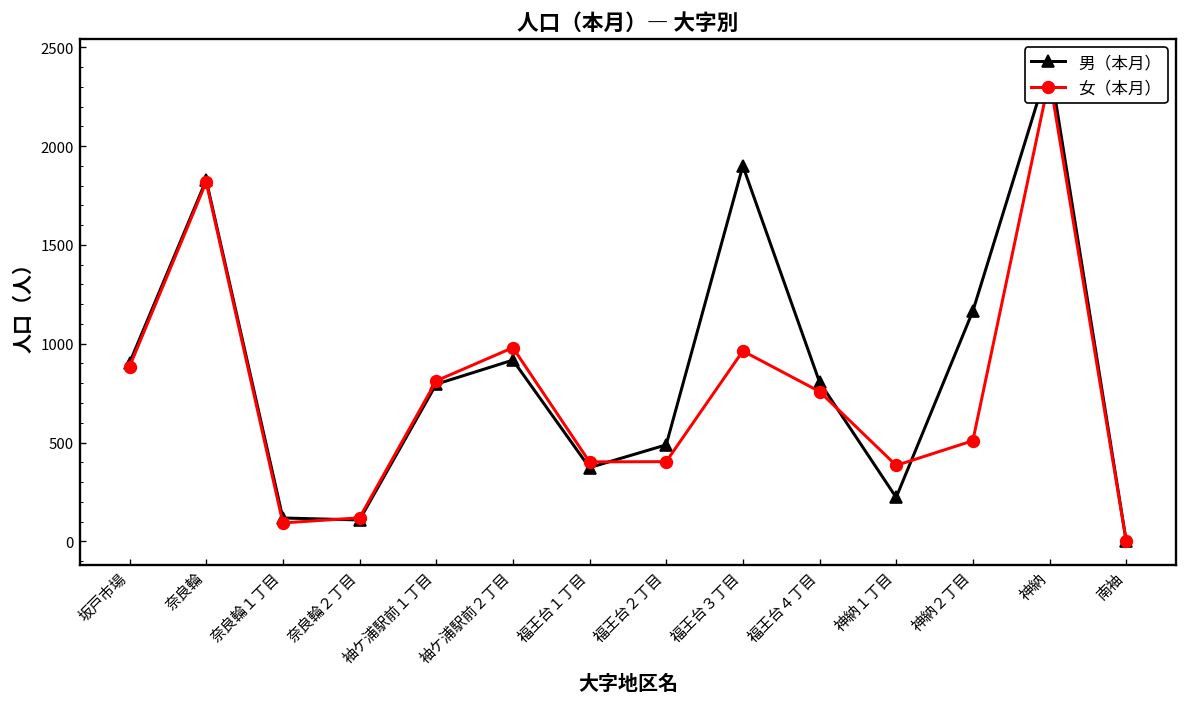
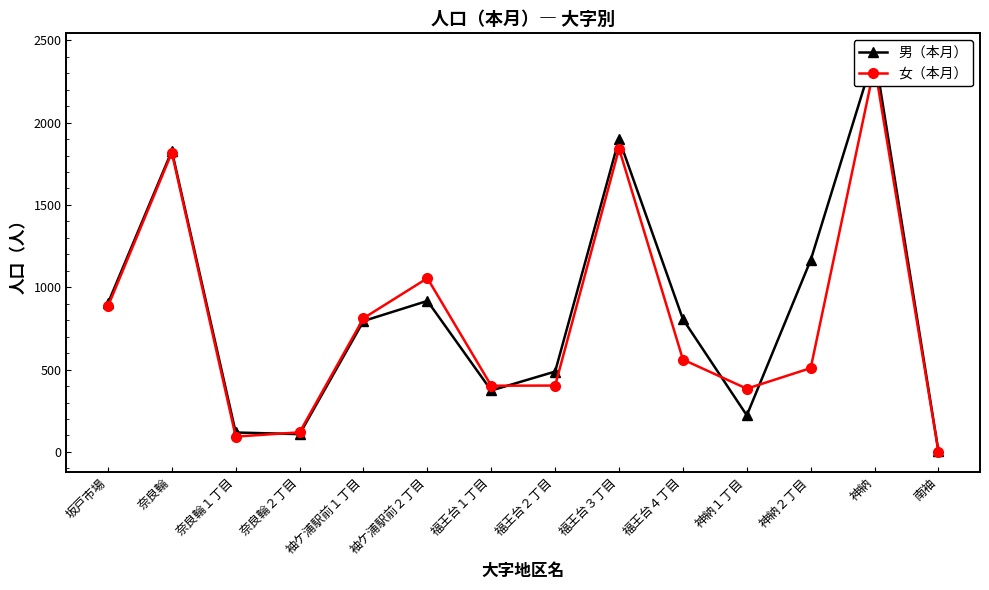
女（本月）, 袖ケ浦駅前２丁目: 980 -> 1060
女（本月）, 福王台３丁目: 960 -> 1840
女（本月）, 福王台４丁目: 760 -> 560
